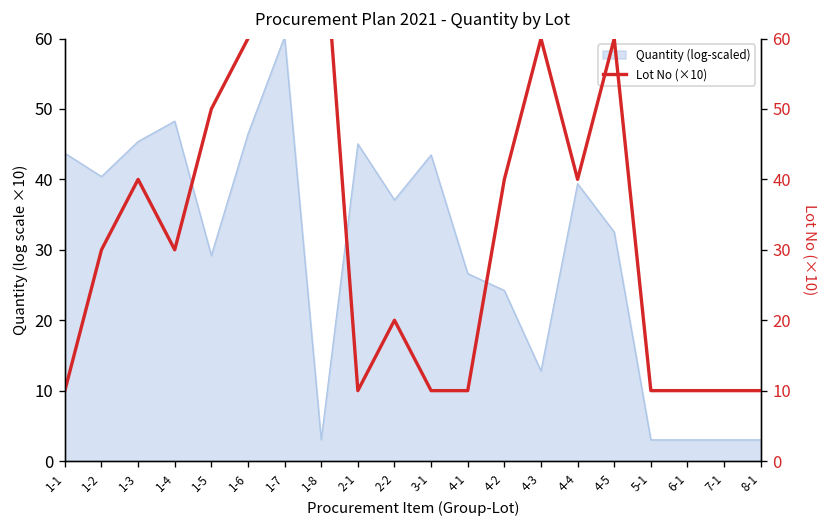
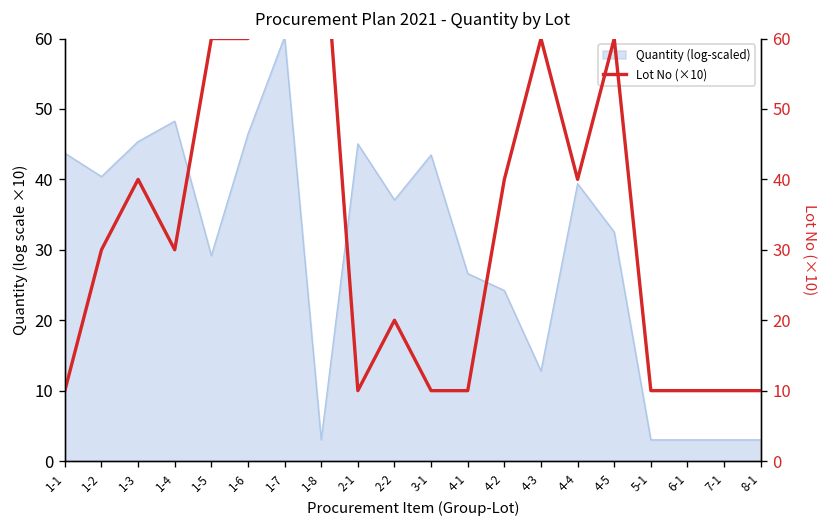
Lot No (×10), 1-5: 50 -> 60
